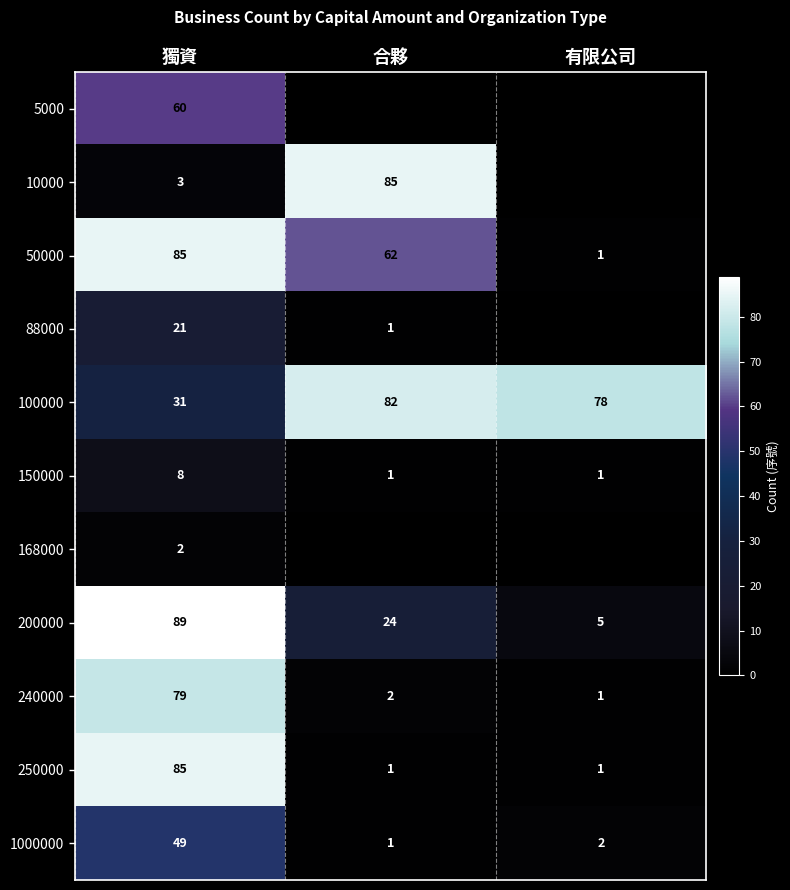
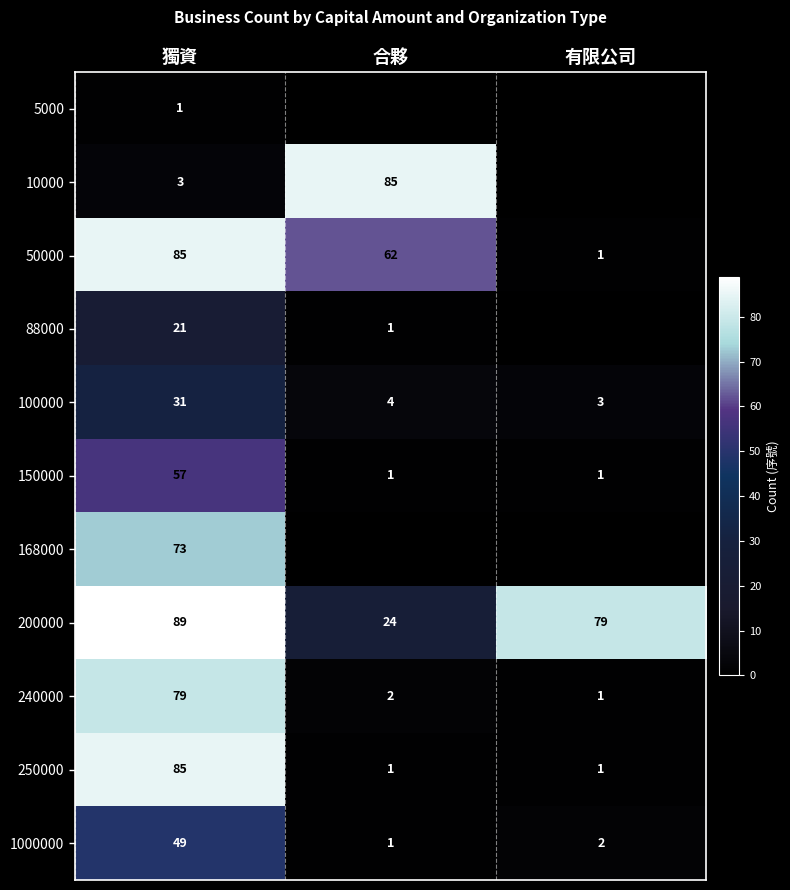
5000, 獨資: 60 -> 1
100000, 合夥: 82 -> 4
100000, 有限公司: 78 -> 3
150000, 獨資: 8 -> 57
168000, 獨資: 2 -> 73
200000, 有限公司: 5 -> 79
